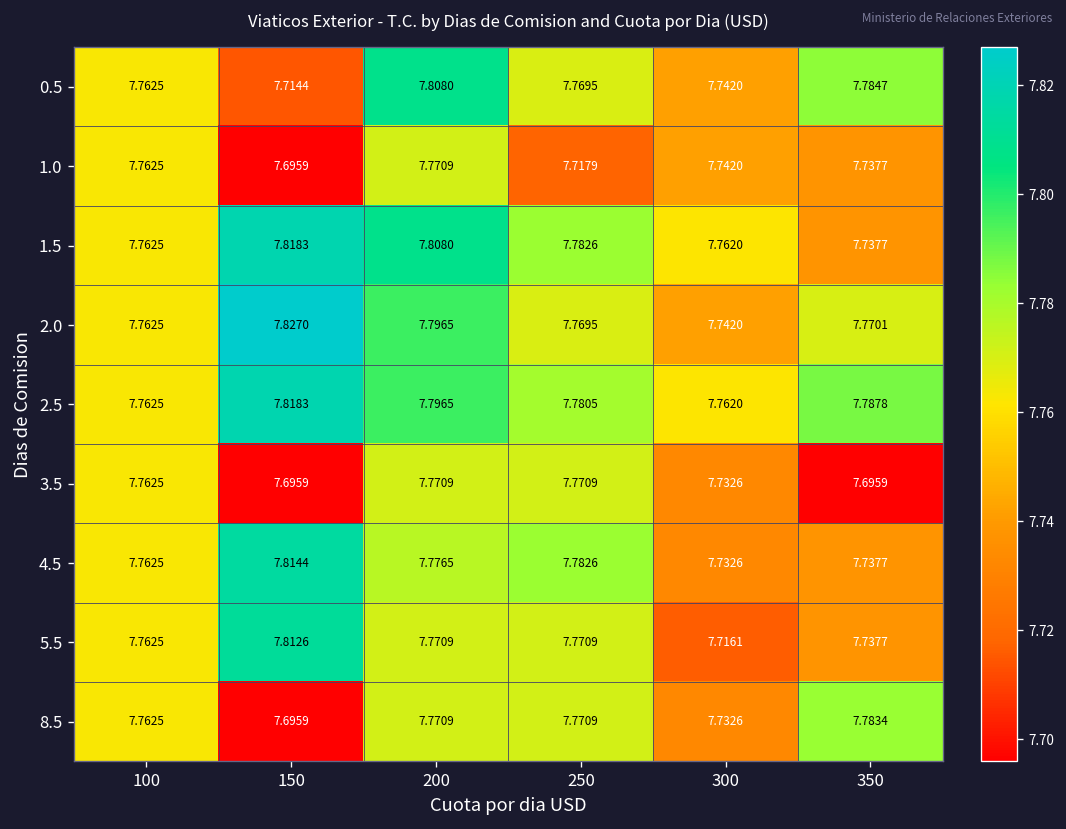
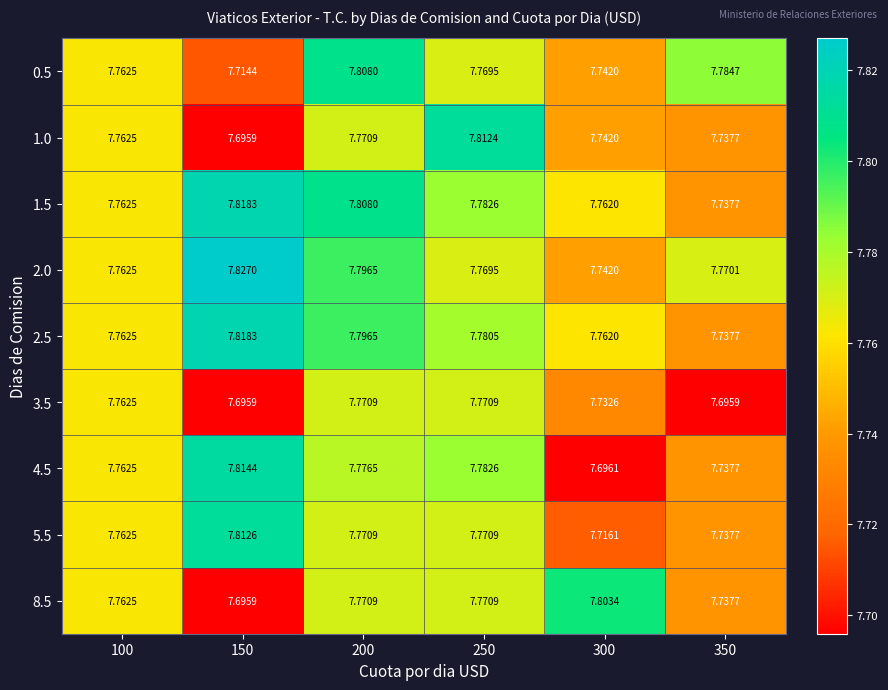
1.0, 250: 7.7179 -> 7.8124
2.5, 350: 7.7878 -> 7.7377
4.5, 300: 7.7326 -> 7.6961
8.5, 300: 7.7326 -> 7.8034
8.5, 350: 7.7834 -> 7.7377
